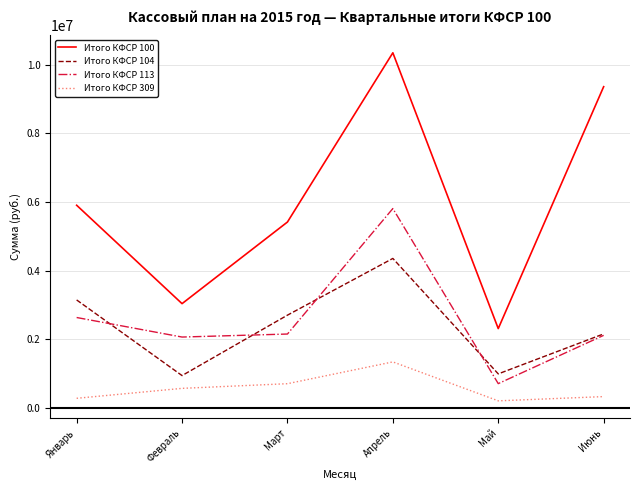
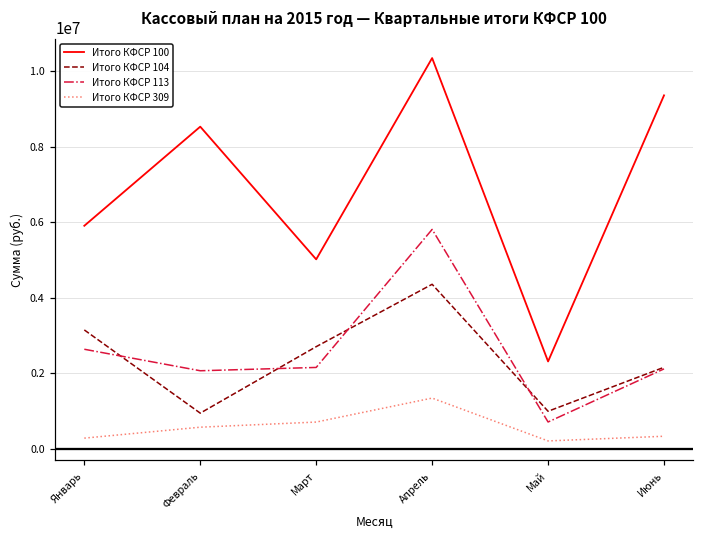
Итого КФСР 100, Февраль: 3000000 -> 8500000
Итого КФСР 100, Март: 5400000 -> 5000000
